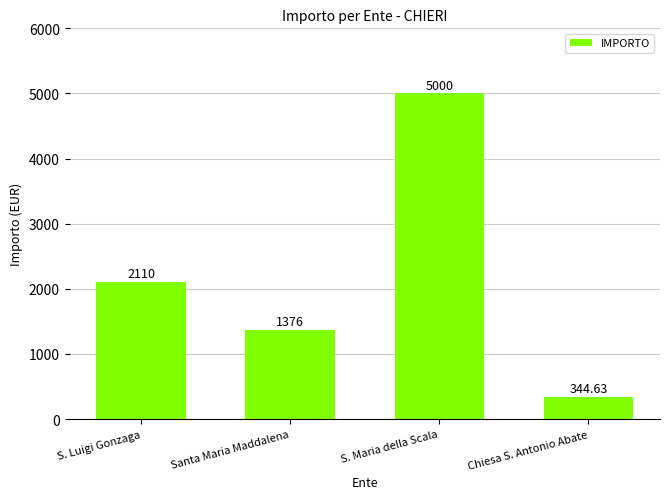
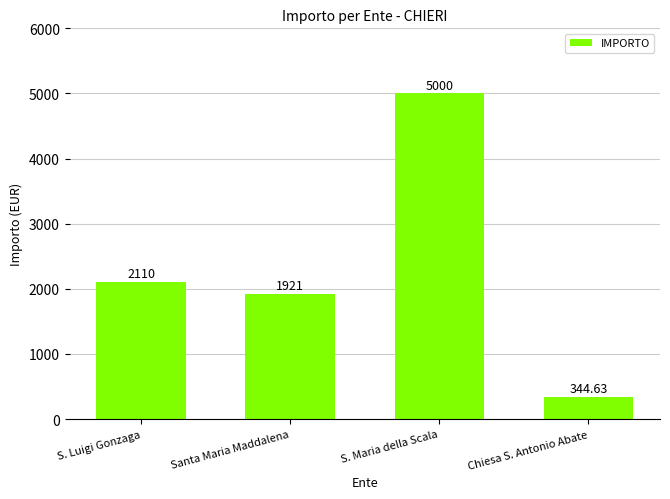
Santa Maria Maddalena: 1376 -> 1921
